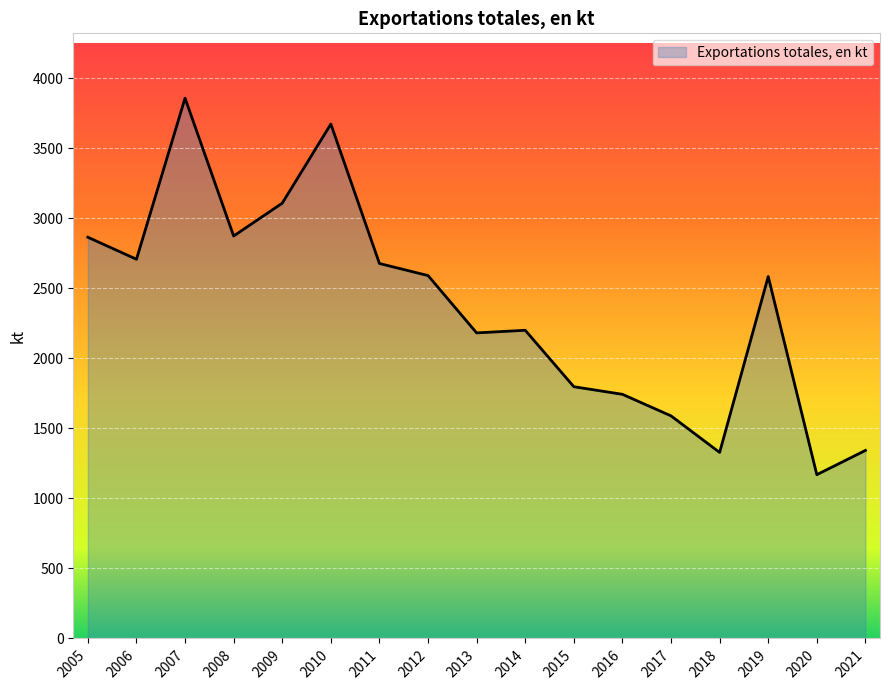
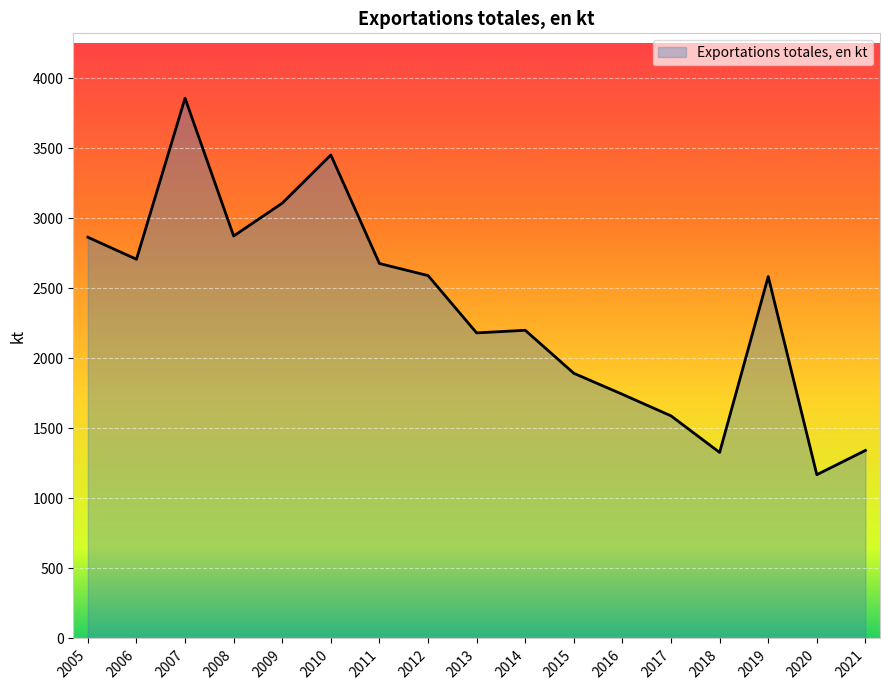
2010: 3670 -> 3450
2015: 1800 -> 1890
